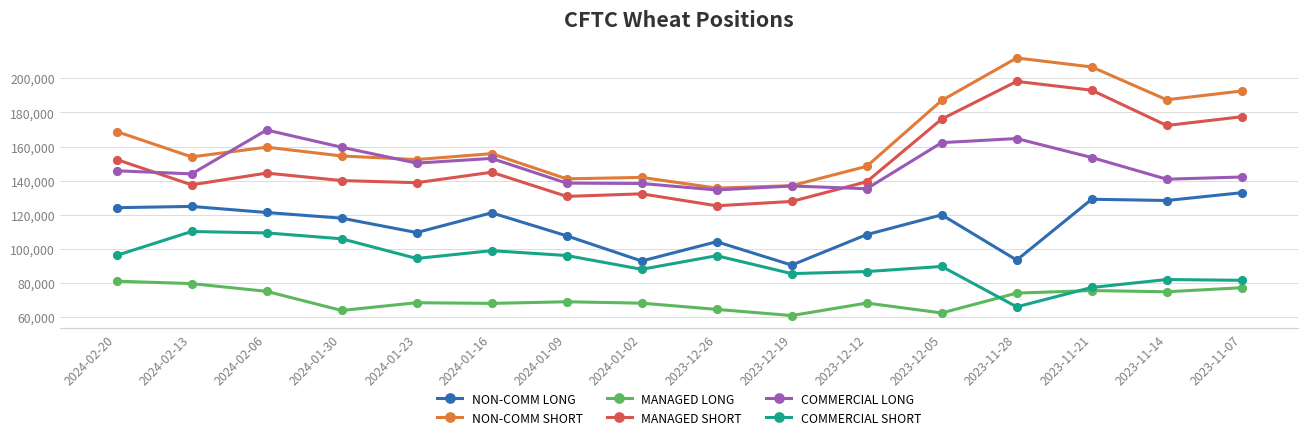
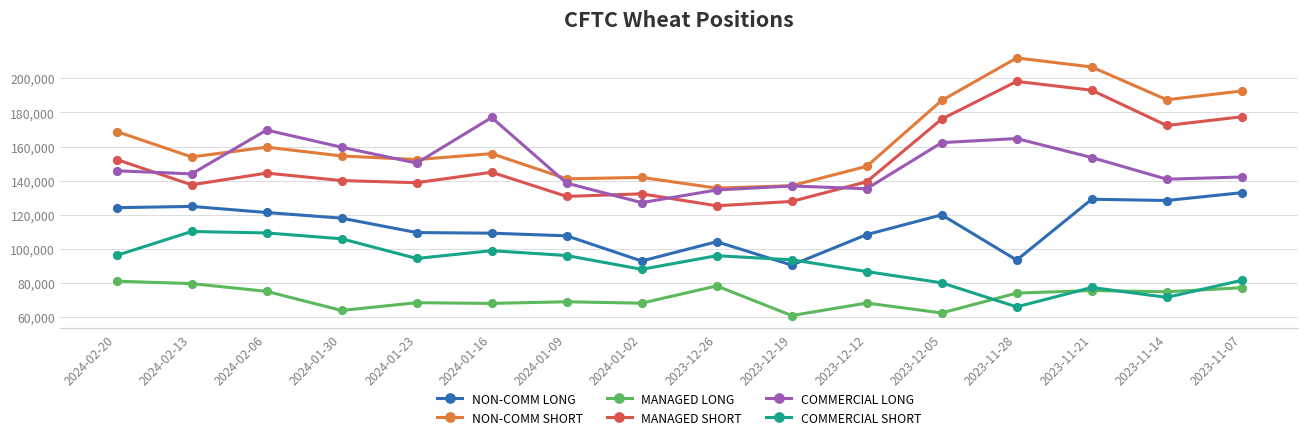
NON-COMM LONG, 2024-01-16: 121,000 -> 109,000
COMMERCIAL LONG, 2024-01-16: 153,000 -> 177,000
COMMERCIAL LONG, 2024-01-02: 138,000 -> 127,000
MANAGED LONG, 2023-12-26: 65,000 -> 78,000
COMMERCIAL SHORT, 2023-12-19: 86,000 -> 94,000
COMMERCIAL SHORT, 2023-12-05: 90,000 -> 80,000
COMMERCIAL SHORT, 2023-11-14: 82,000 -> 72,000
